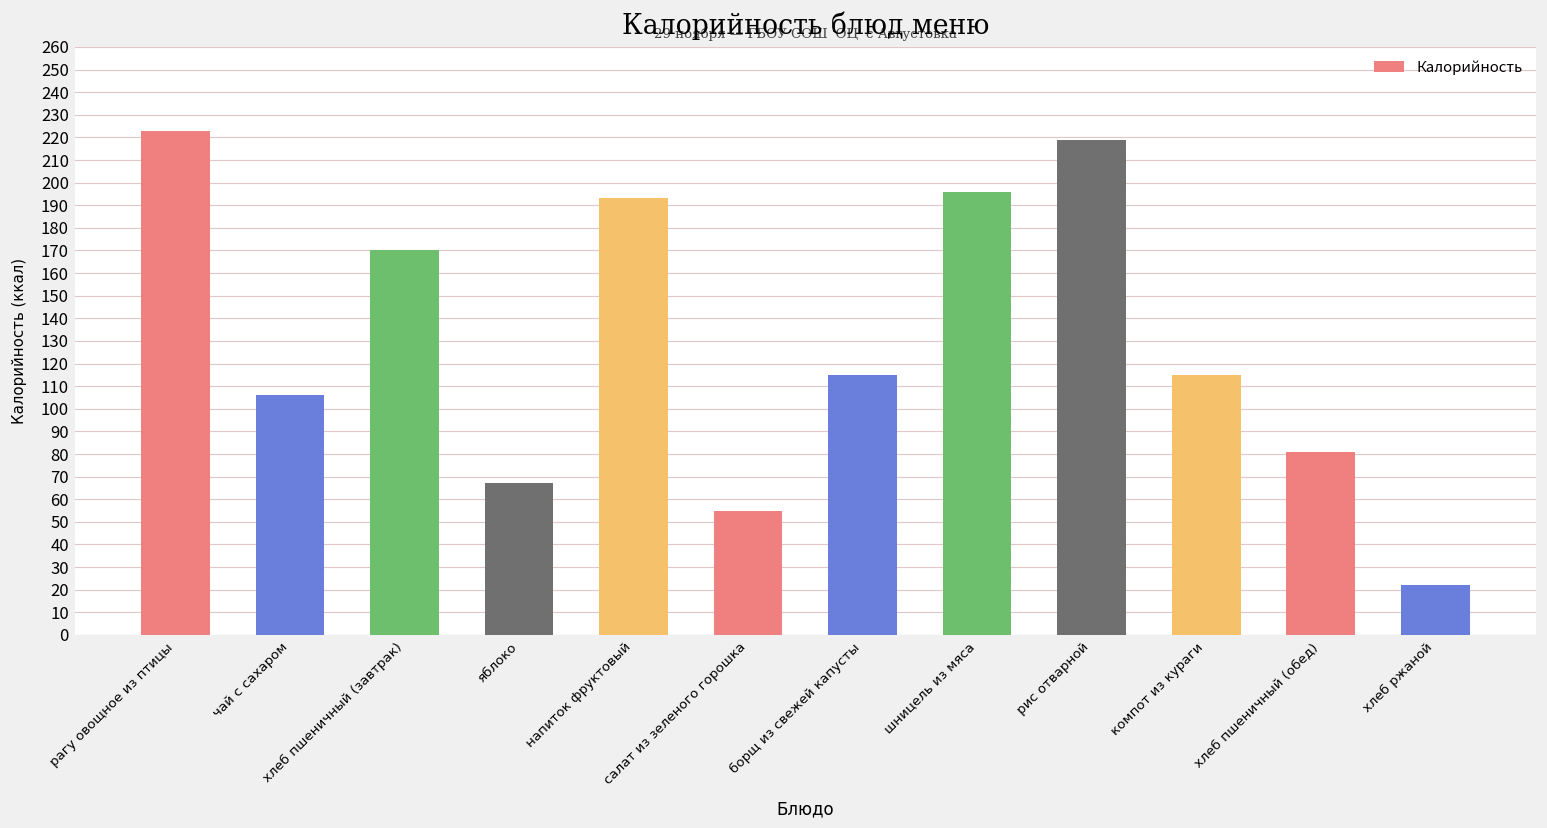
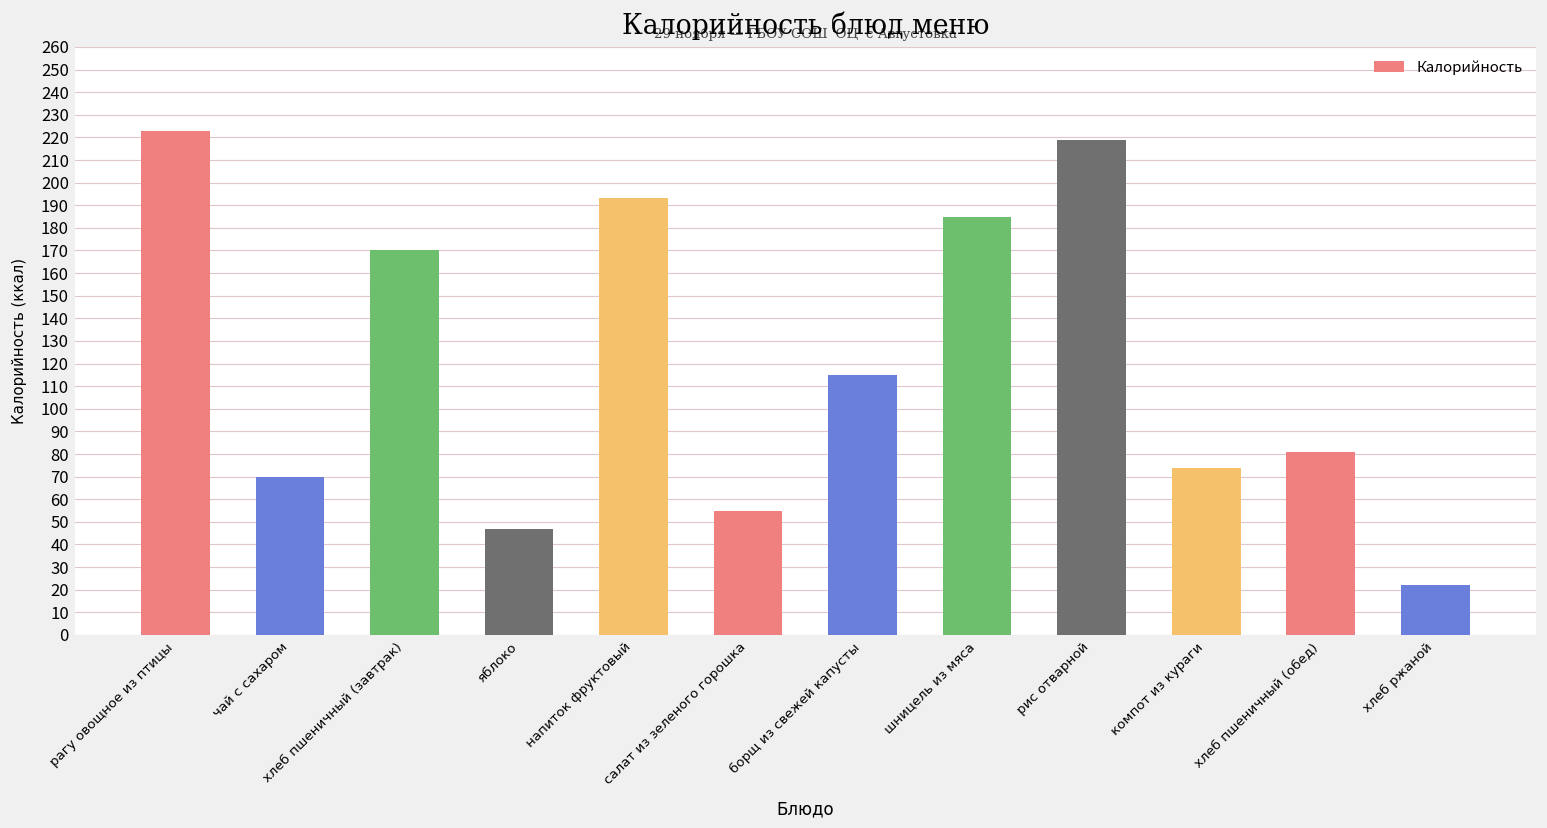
чай с сахаром: 106 -> 70
яблоко: 67 -> 47
шницель из мяса: 196 -> 185
компот из кураги: 115 -> 74
